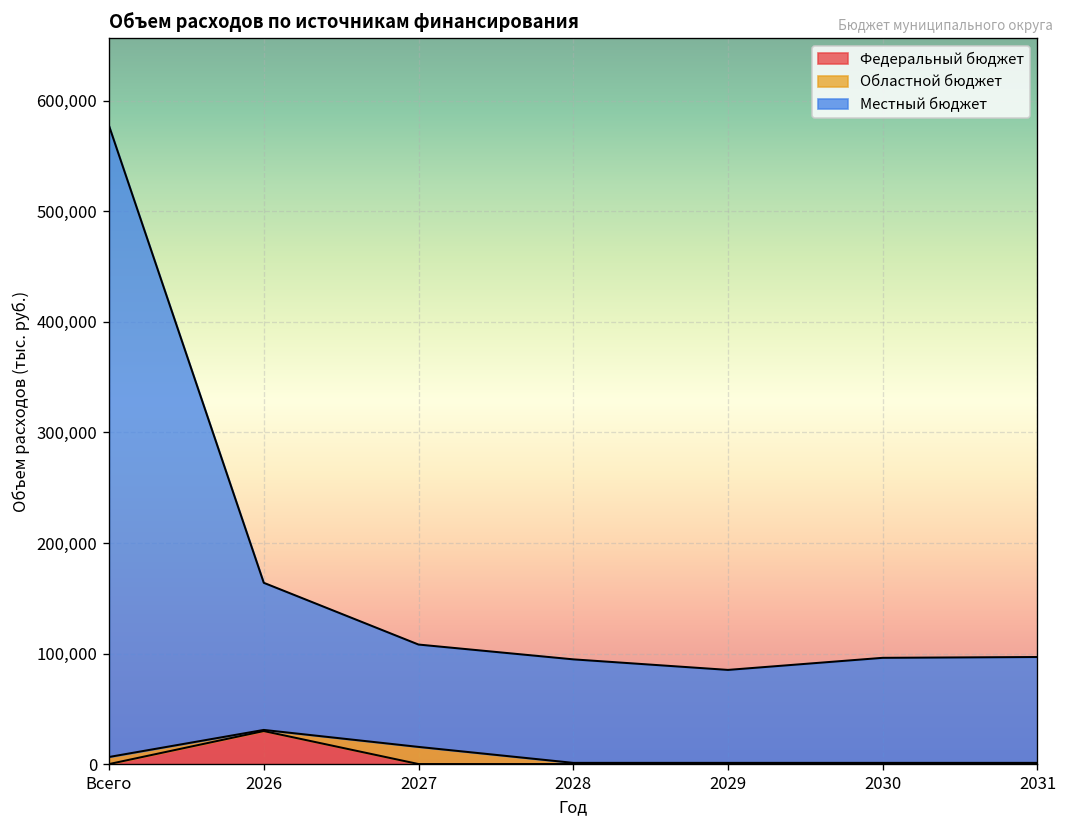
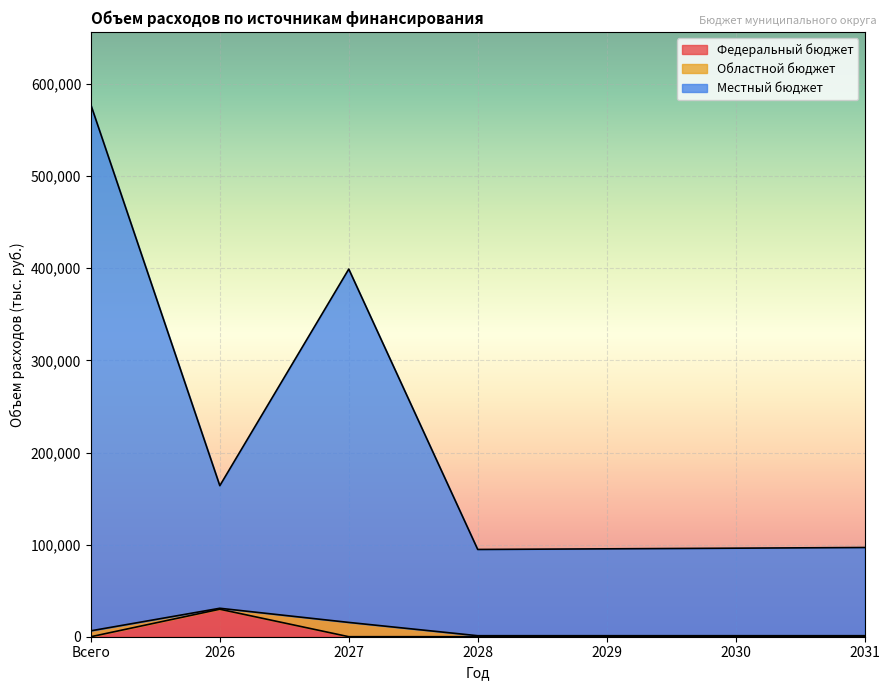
Местный бюджет, 2027: 90,000 -> 380,000
Местный бюджет, 2029: 80,000 -> 90,000
